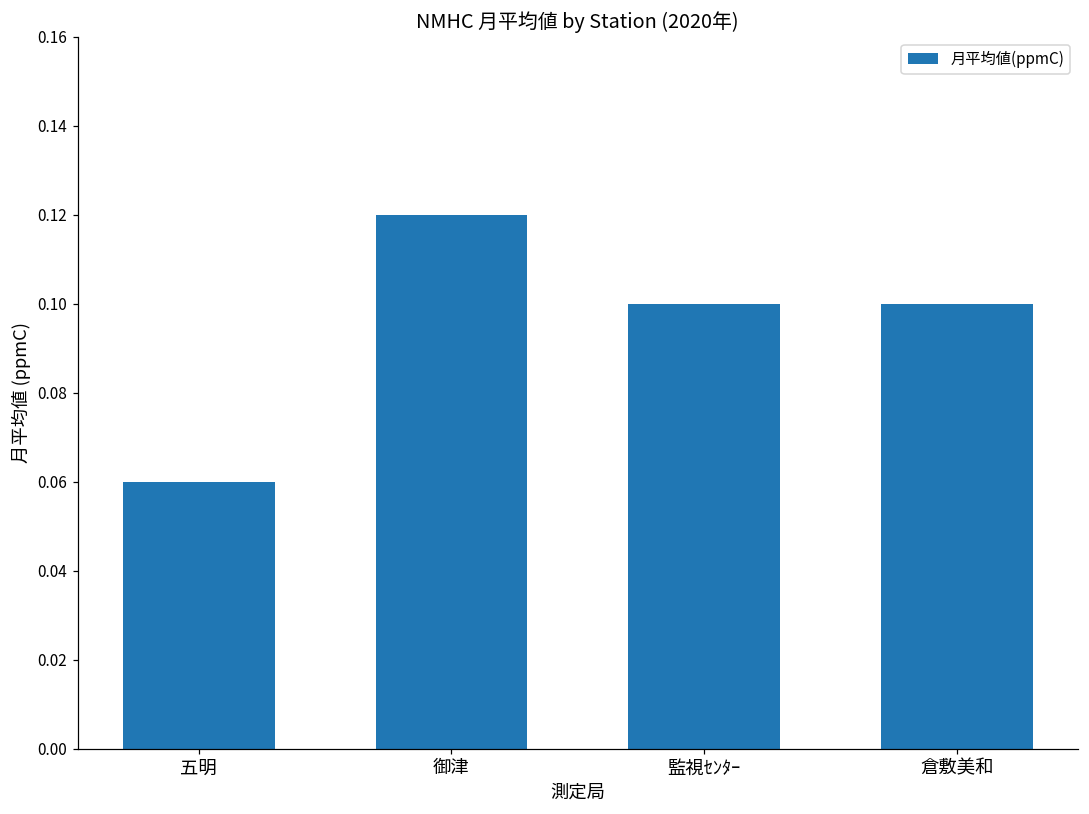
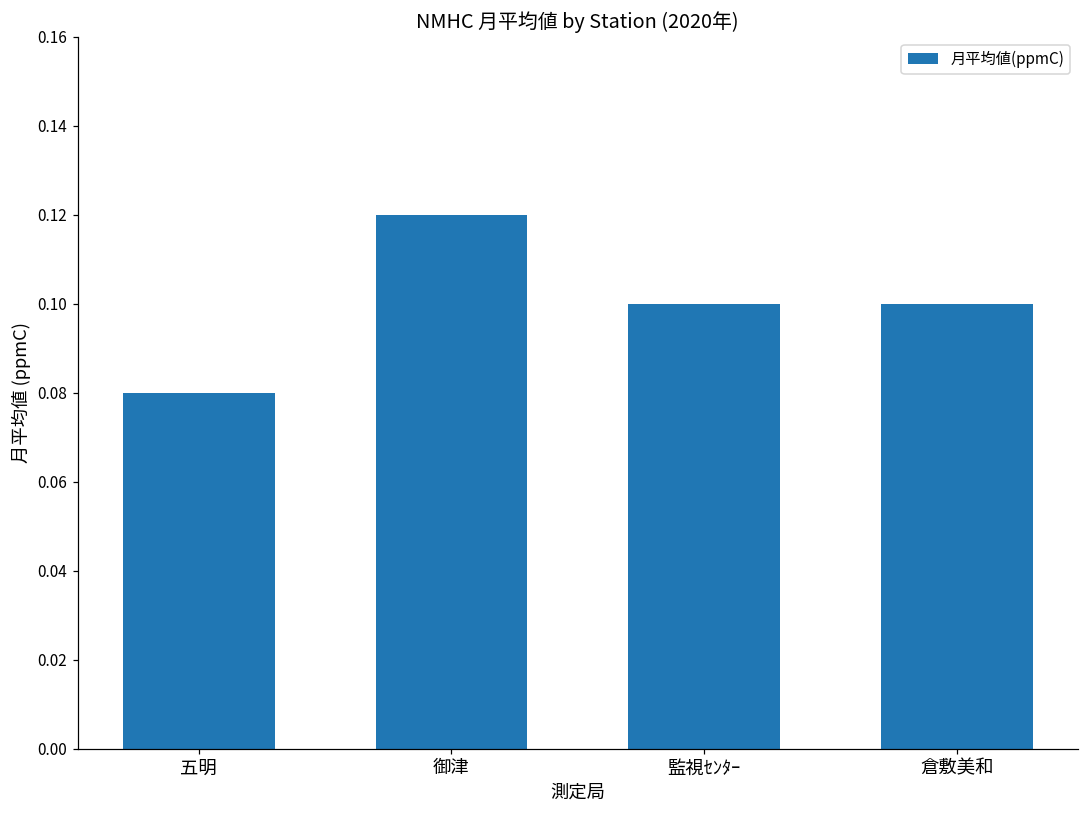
五明: 0.06 -> 0.08
